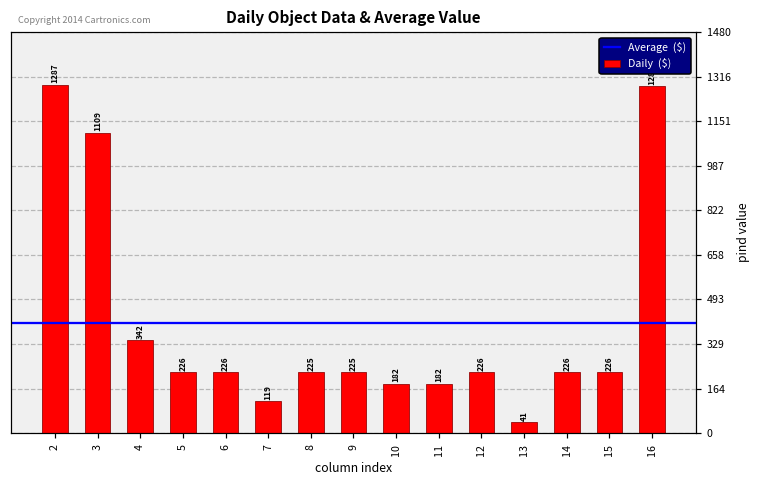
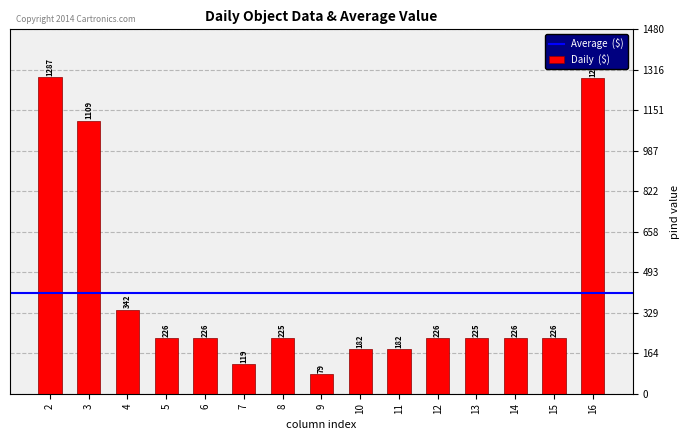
9: 225 -> 79
13: 41 -> 225
